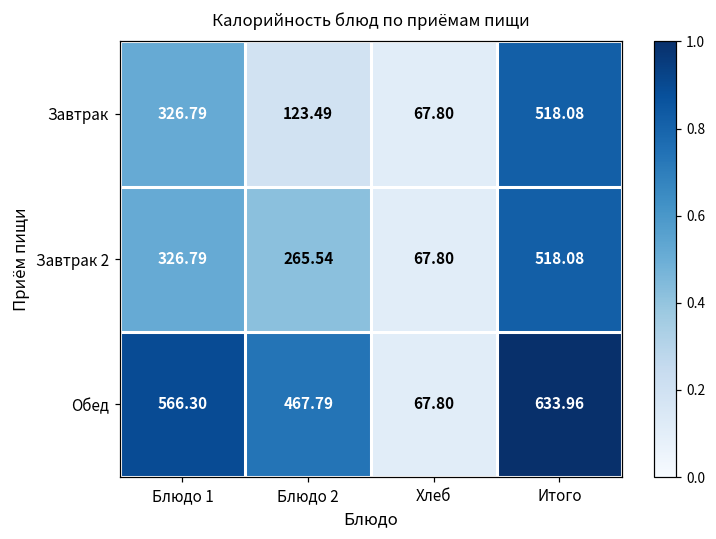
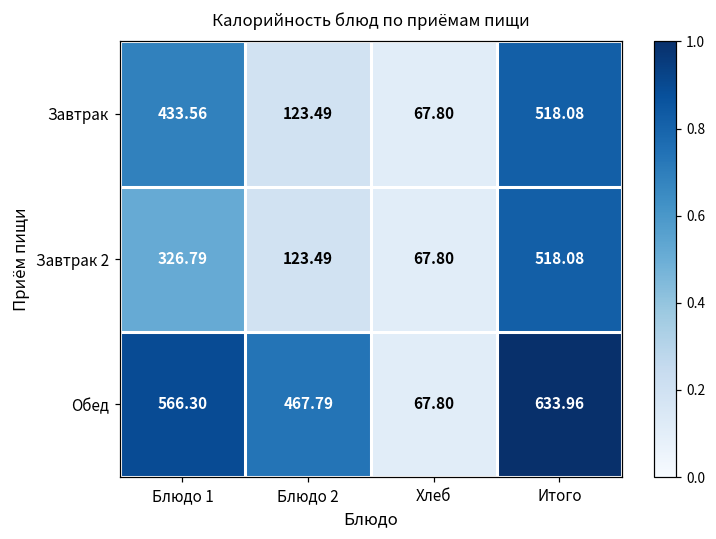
Завтрак, Блюдо 1: 326.79 -> 433.56
Завтрак 2, Блюдо 2: 265.54 -> 123.49
